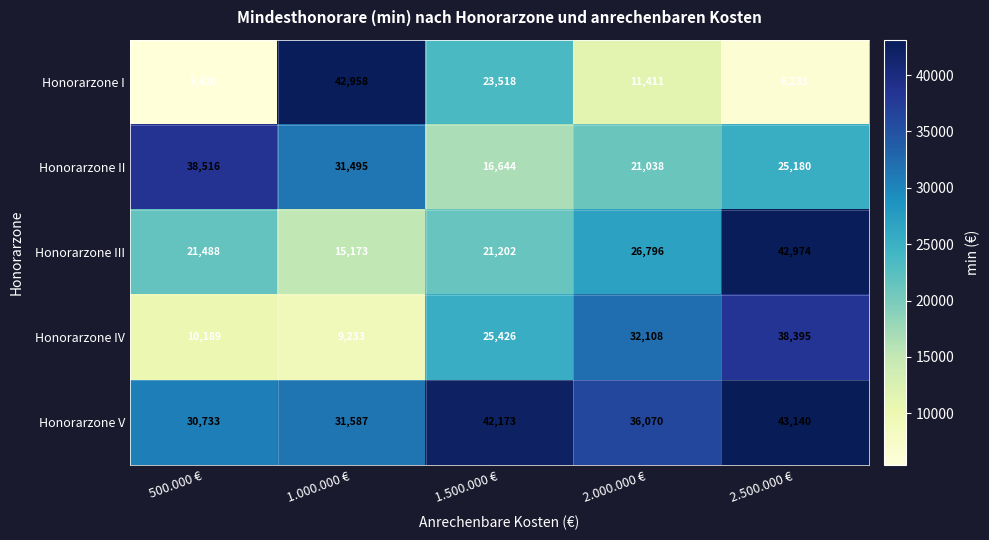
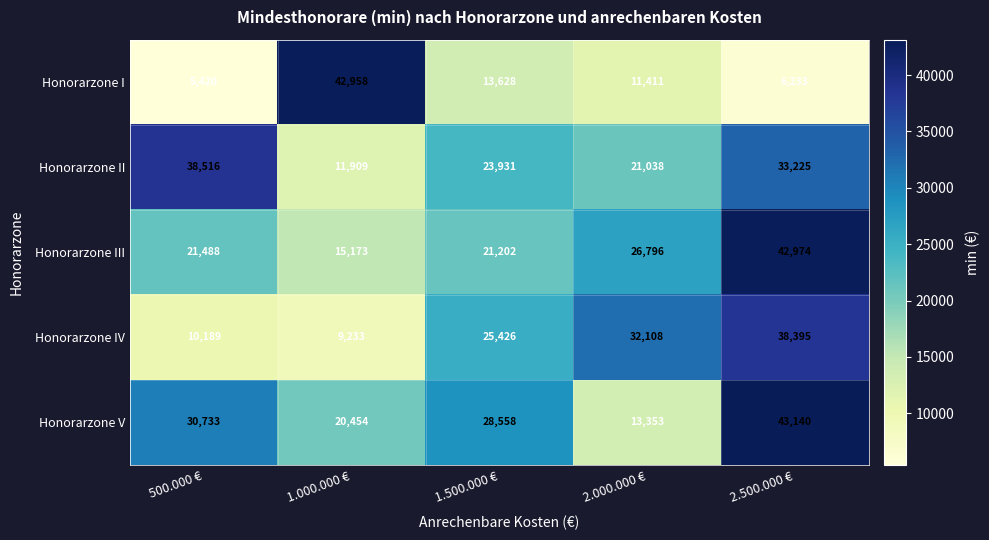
Honorarzone I, 1.500.000 €: 23,518 -> 13,628
Honorarzone II, 1.000.000 €: 31,495 -> 11,909
Honorarzone II, 1.500.000 €: 16,644 -> 23,931
Honorarzone II, 2.500.000 €: 25,180 -> 33,225
Honorarzone V, 1.000.000 €: 31,587 -> 20,454
Honorarzone V, 1.500.000 €: 42,173 -> 28,558
Honorarzone V, 2.000.000 €: 36,070 -> 13,353
